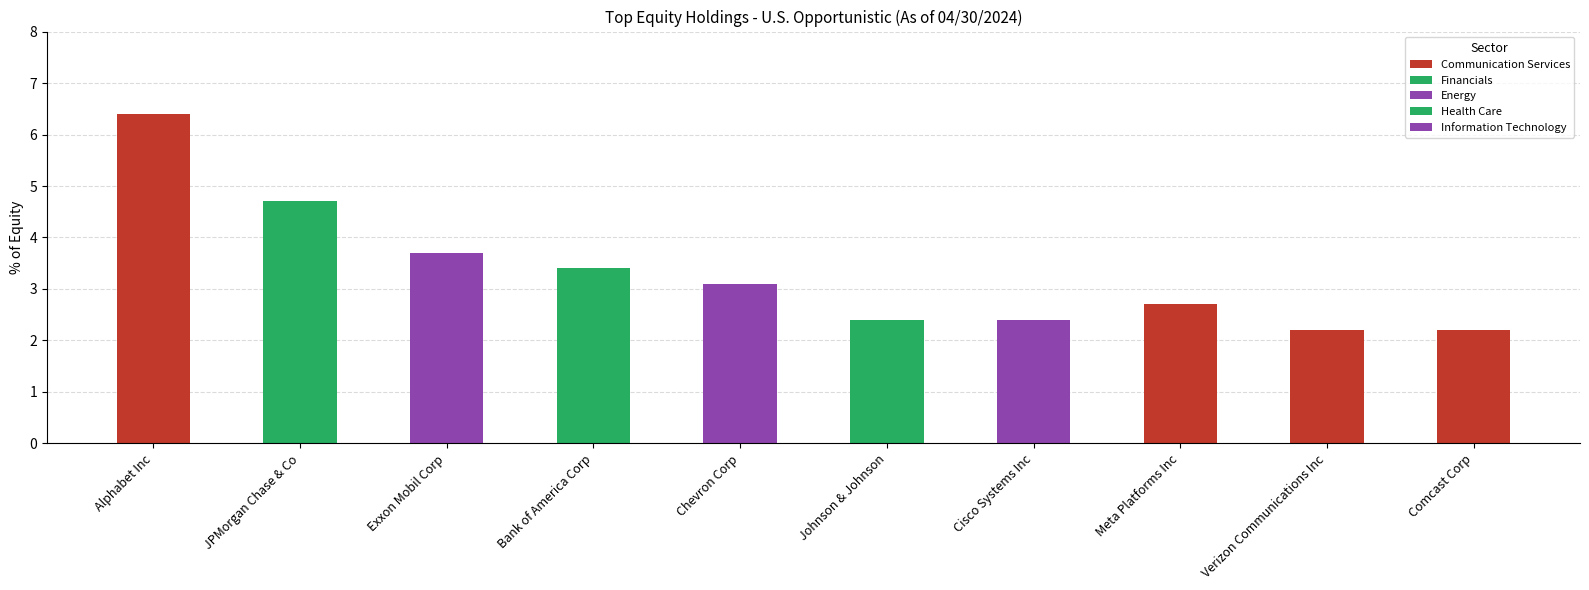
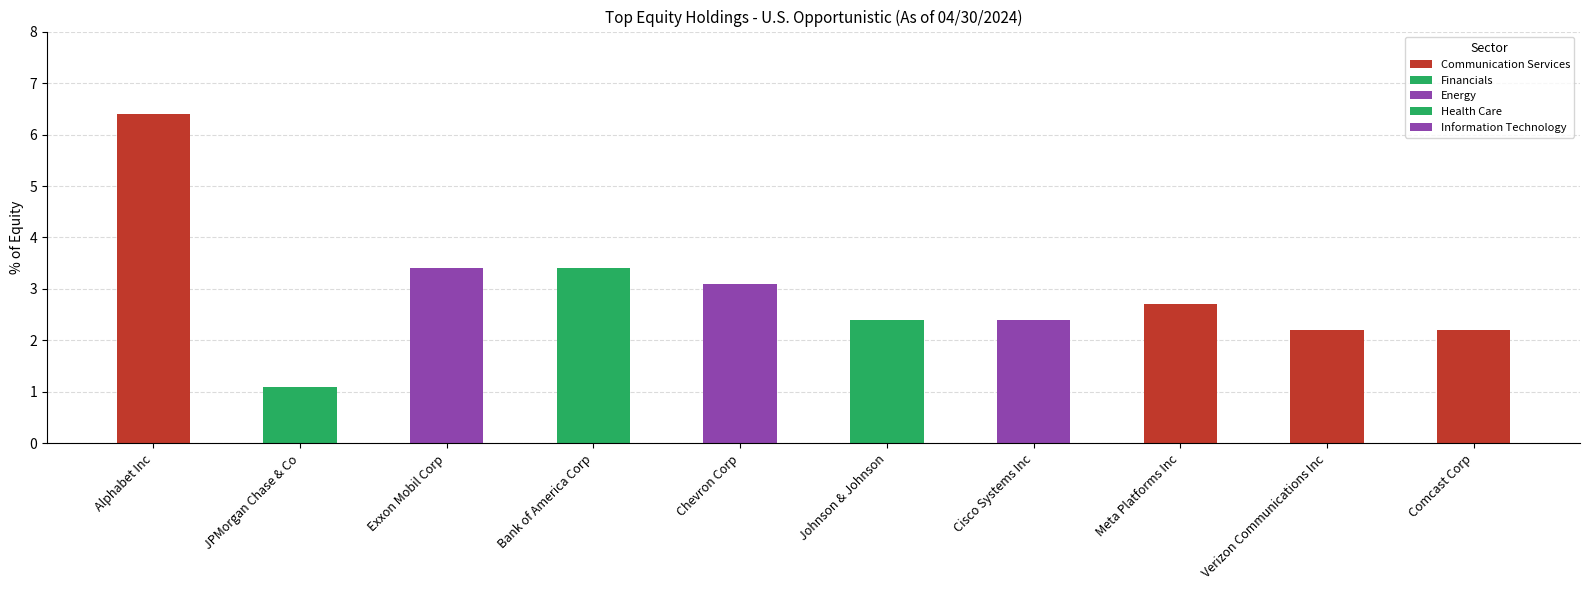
JPMorgan Chase & Co: 4.7 -> 1.1
Exxon Mobil Corp: 3.7 -> 3.4
